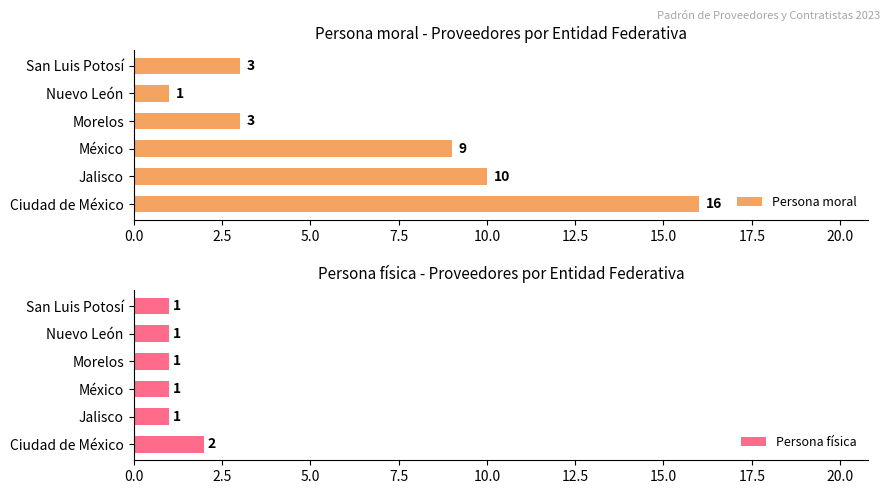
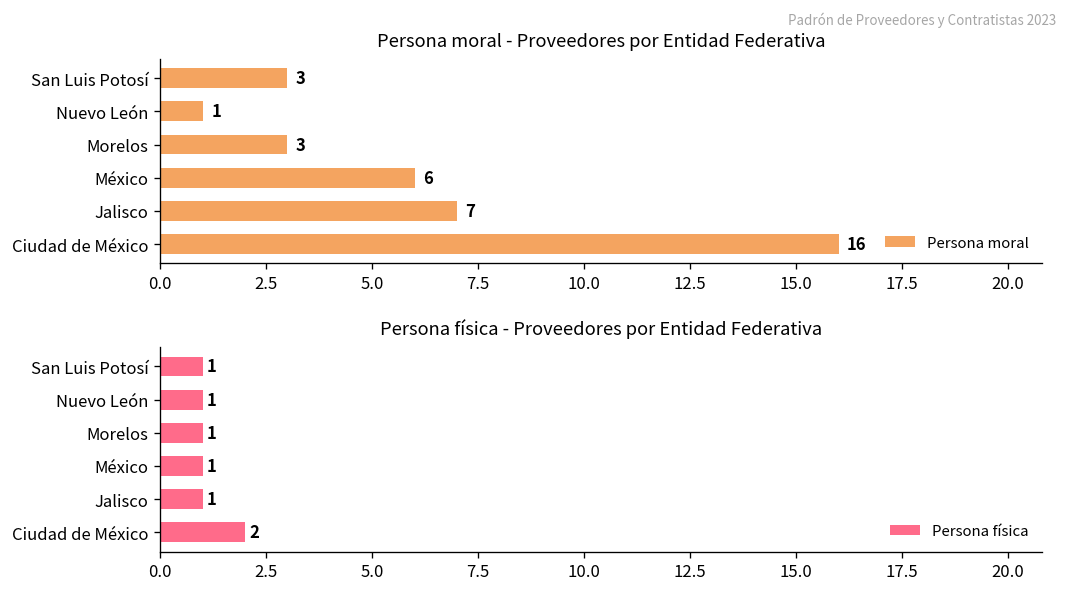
Persona moral - Proveedores por Entidad Federativa, México: 9 -> 6
Persona moral - Proveedores por Entidad Federativa, Jalisco: 10 -> 7
